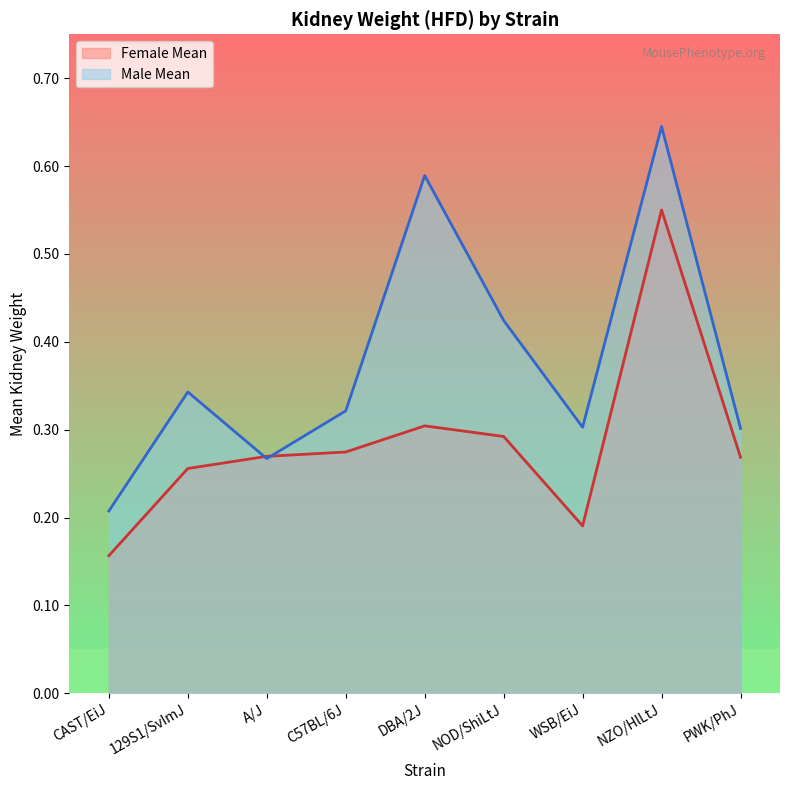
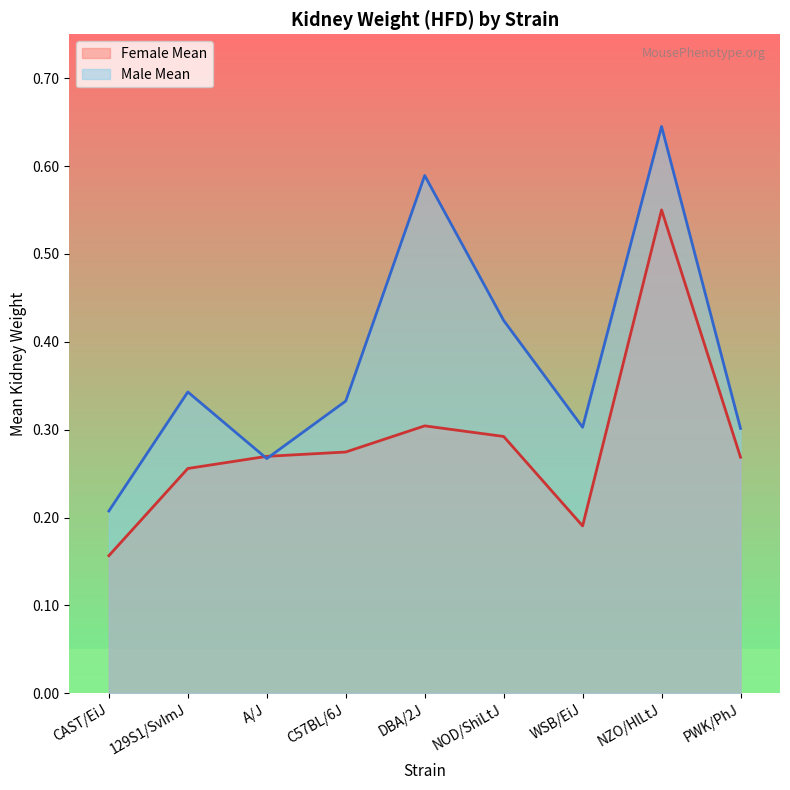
Male Mean, C57BL/6J: 0.32 -> 0.33
